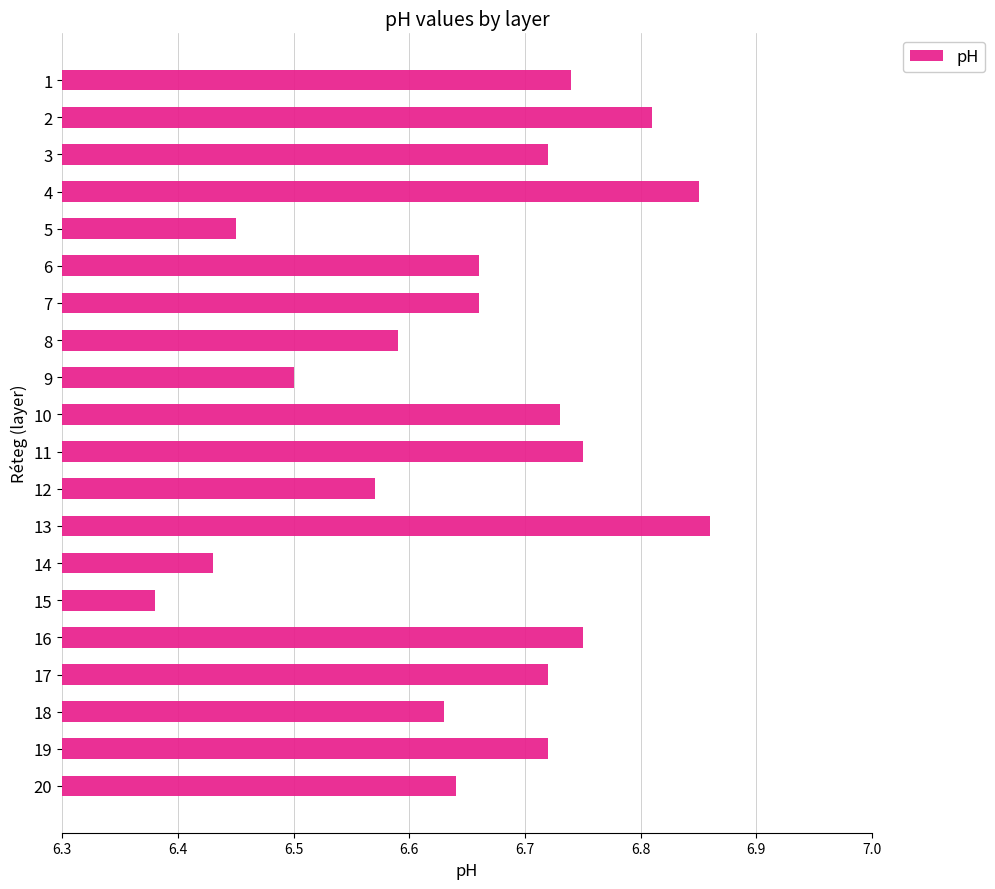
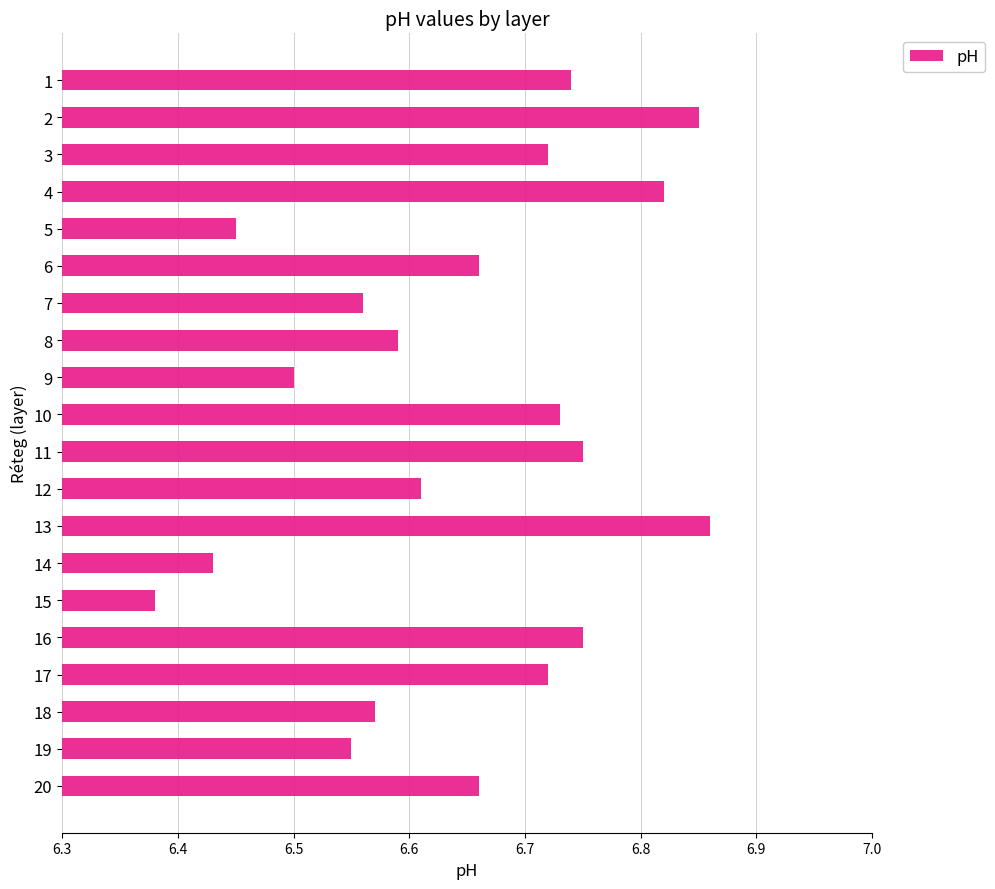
2: 6.81 -> 6.85
4: 6.85 -> 6.82
7: 6.66 -> 6.56
12: 6.57 -> 6.61
18: 6.63 -> 6.57
19: 6.72 -> 6.55
20: 6.64 -> 6.66
